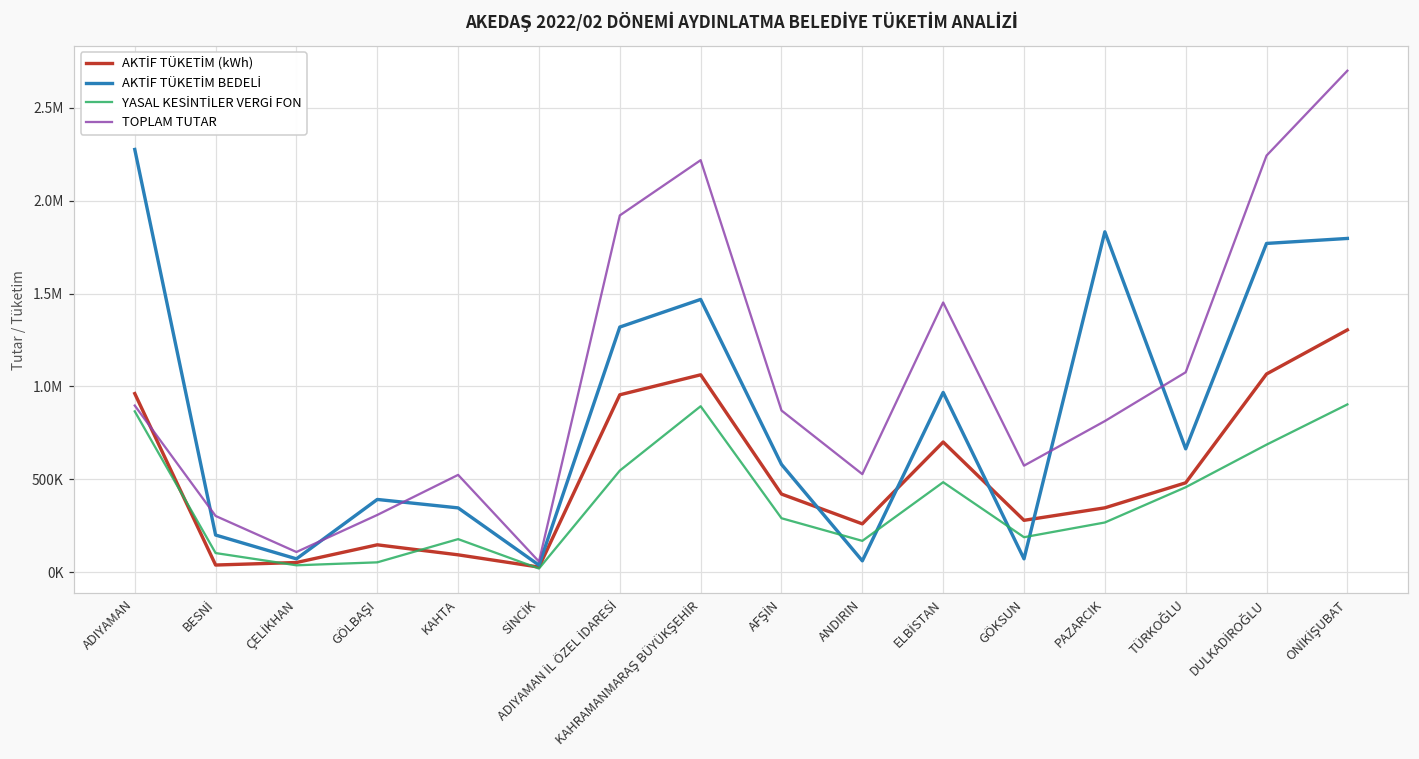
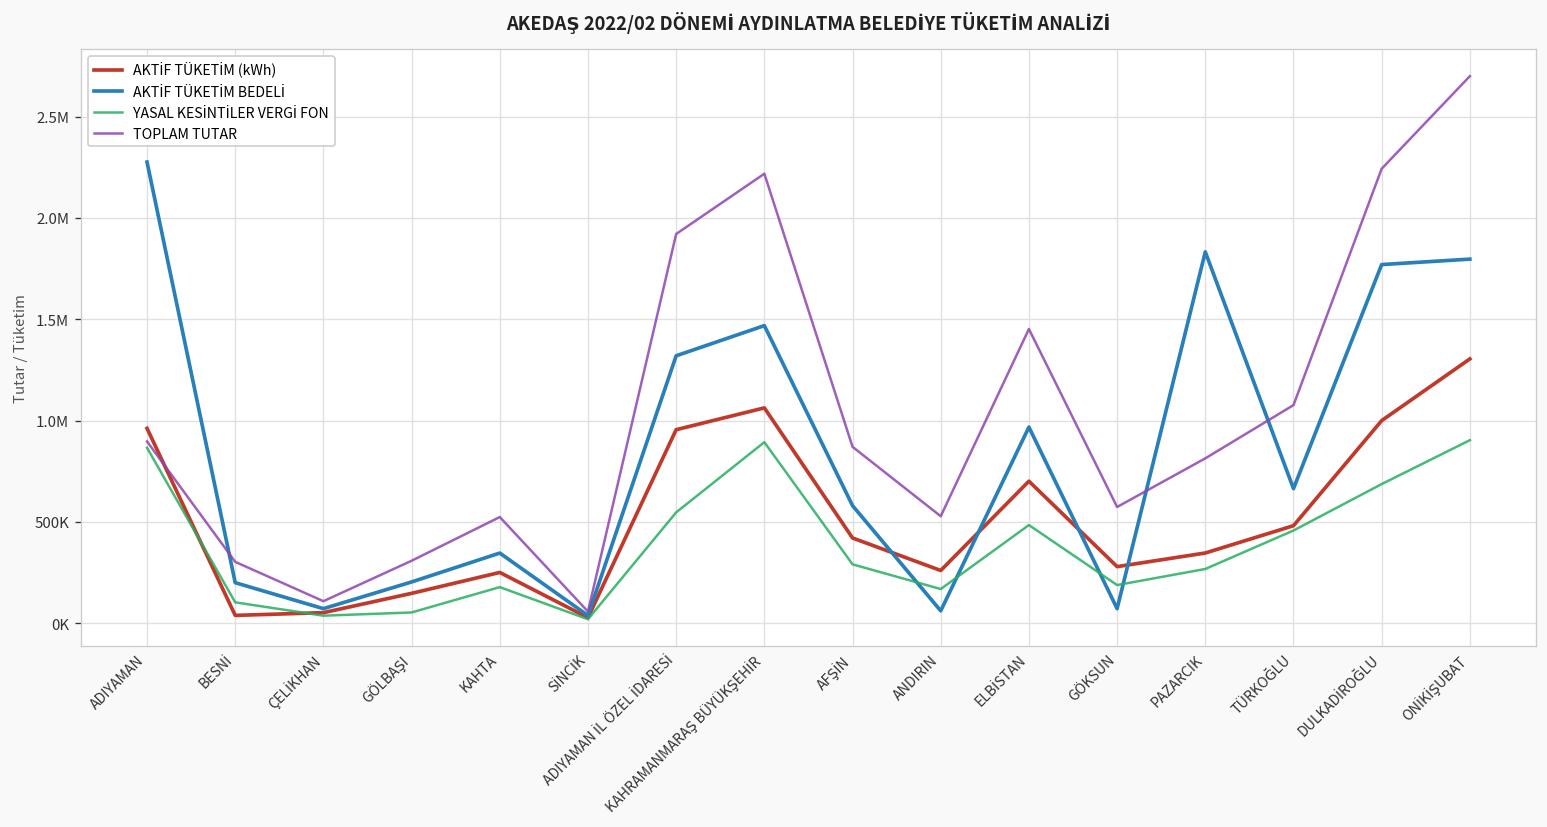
AKTİF TÜKETİM BEDELİ, GÖLBAŞI: 390000 -> 200000
AKTİF TÜKETİM (kWh), KAHTA: 90000 -> 250000
AKTİF TÜKETİM (kWh), DULKADİROĞLU: 1070000 -> 1000000
